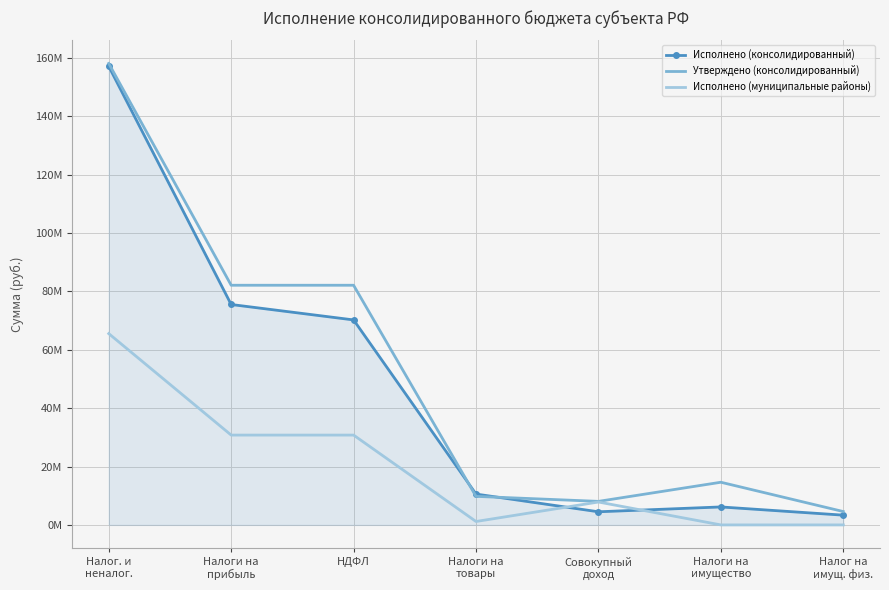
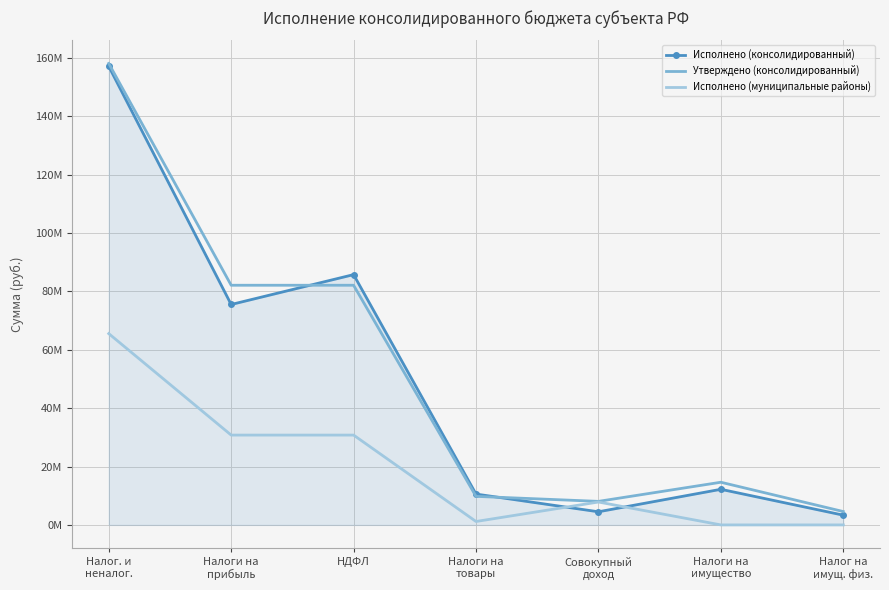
Исполнено (консолидированный), НДФЛ: 70000000 -> 86000000
Исполнено (консолидированный), Налоги на имущество: 6000000 -> 12000000
